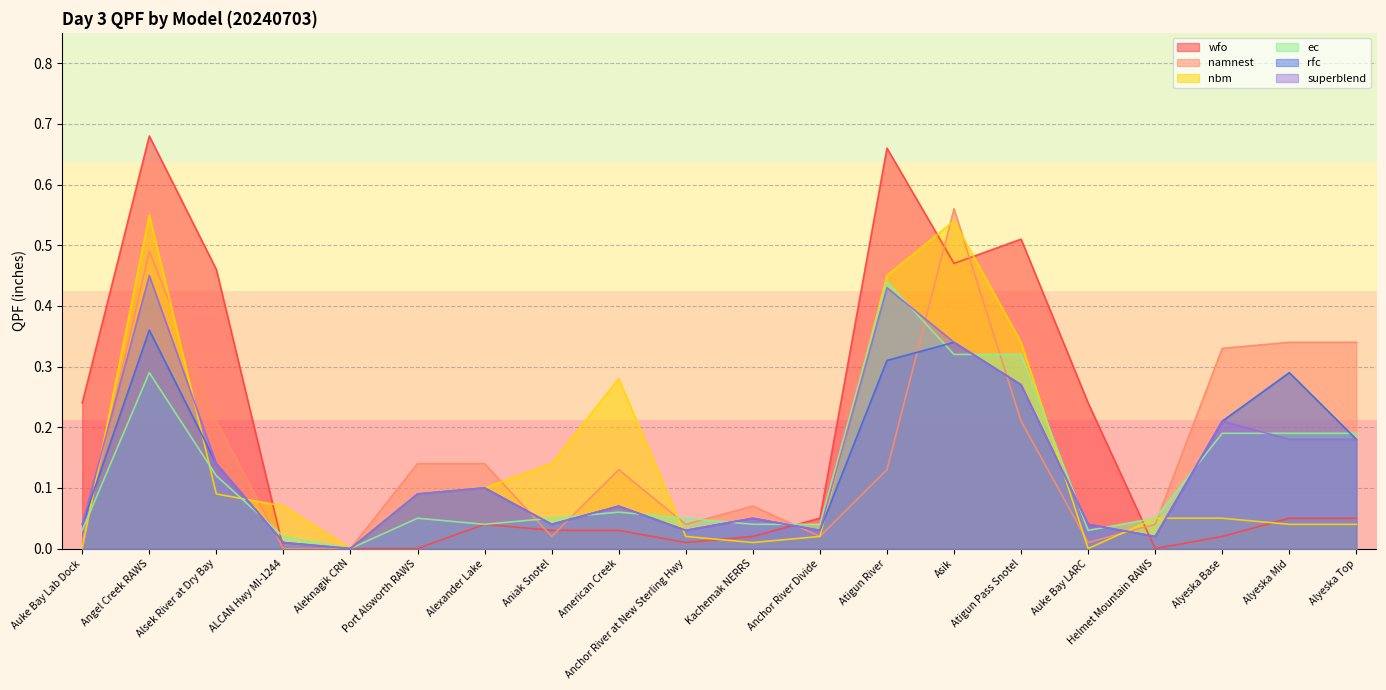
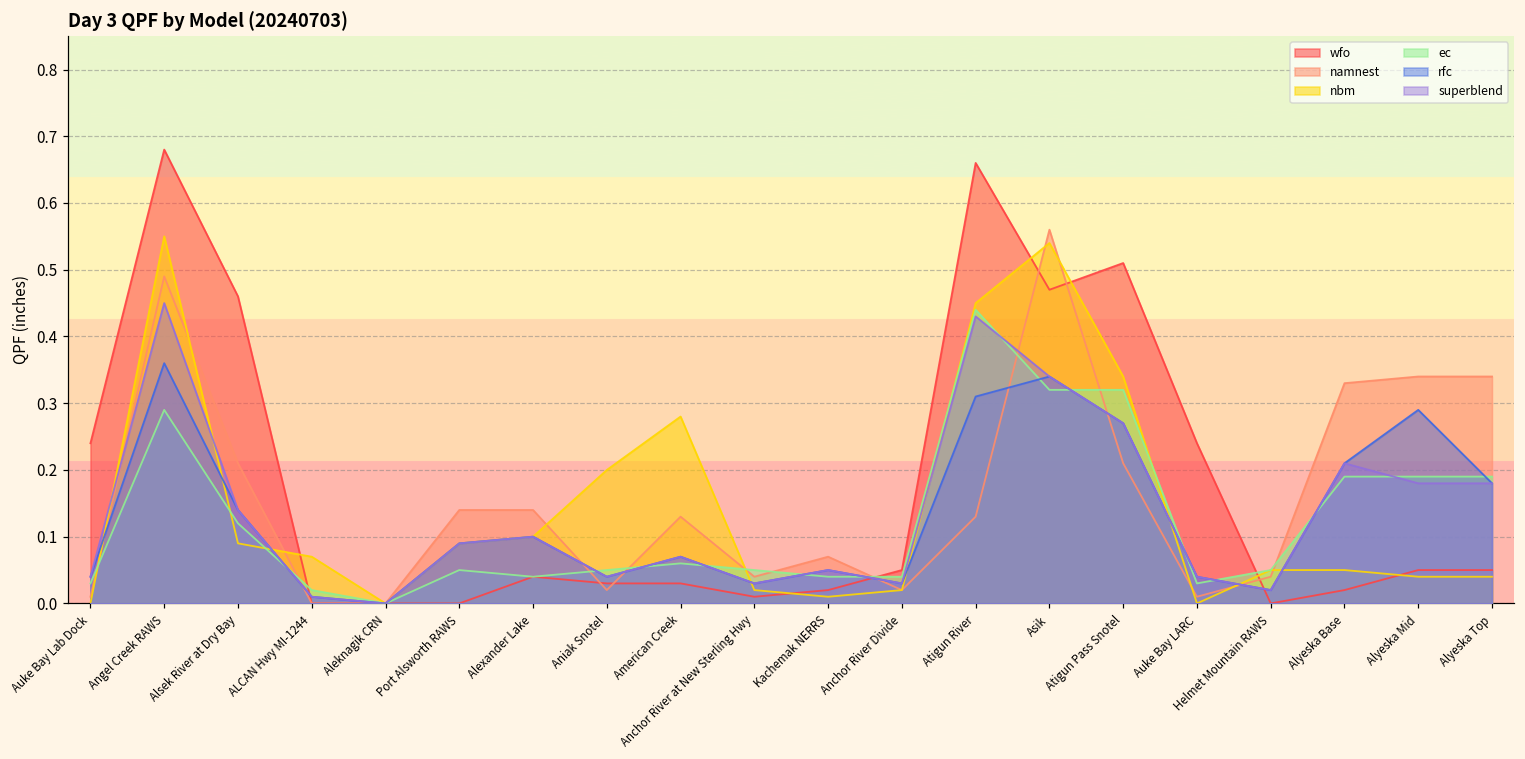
nbm, Aniak Snotel: 0.14 -> 0.20
